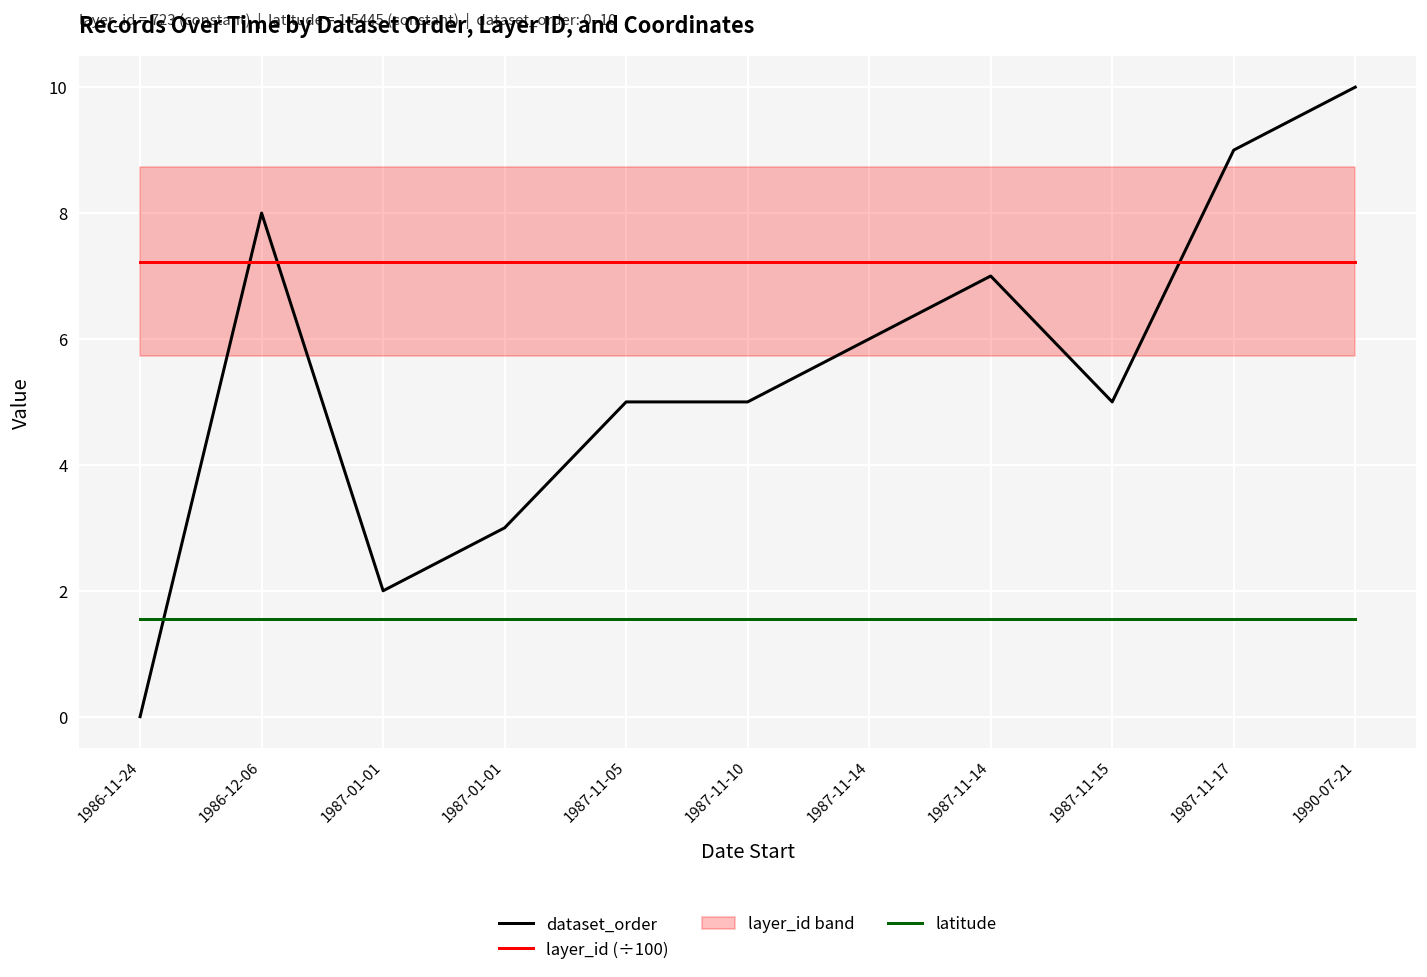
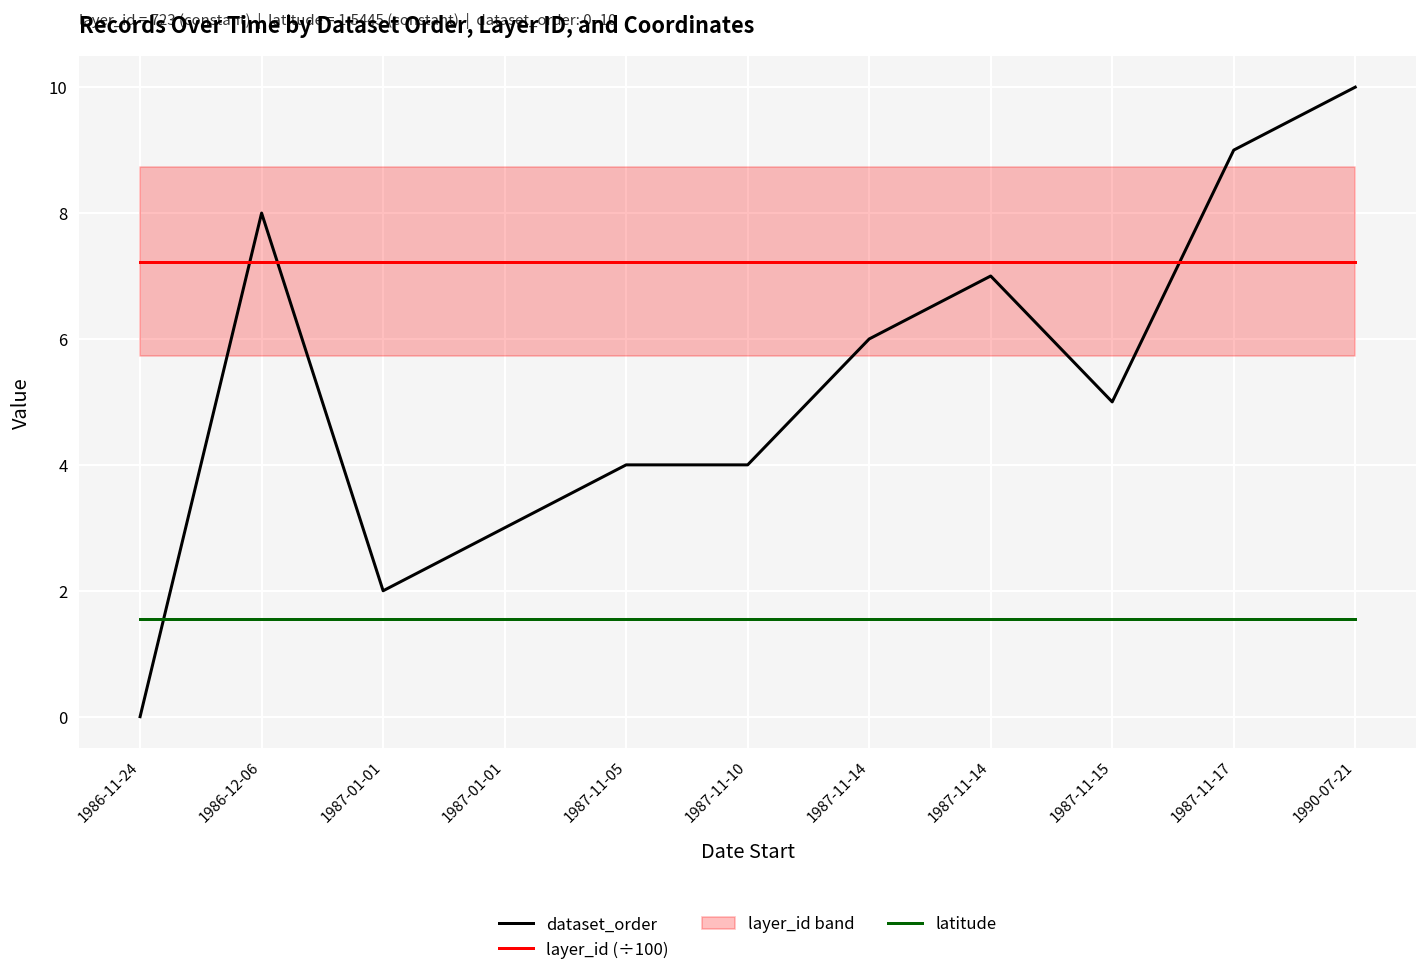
dataset_order, 1987-11-05: 5 -> 4
dataset_order, 1987-11-10: 5 -> 4
